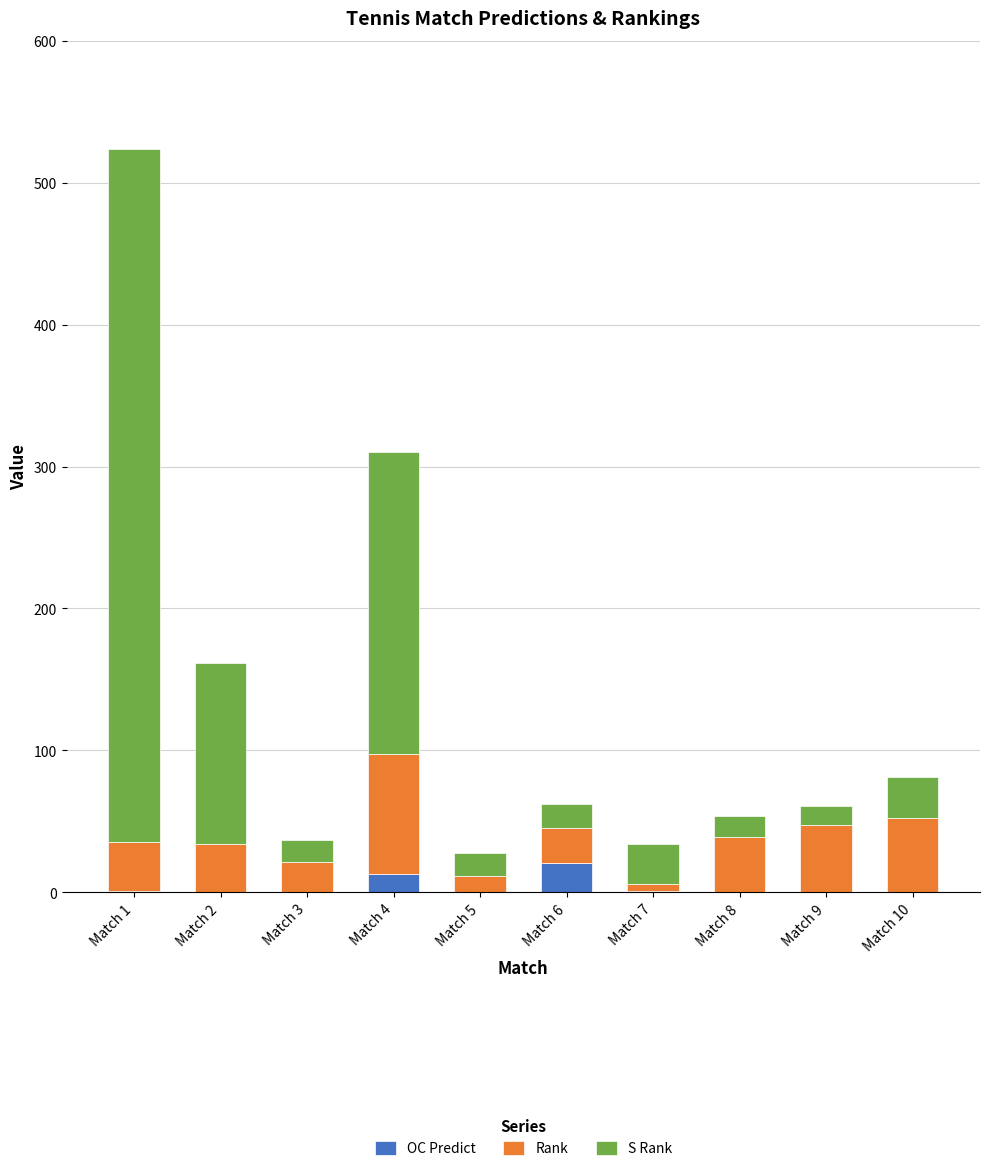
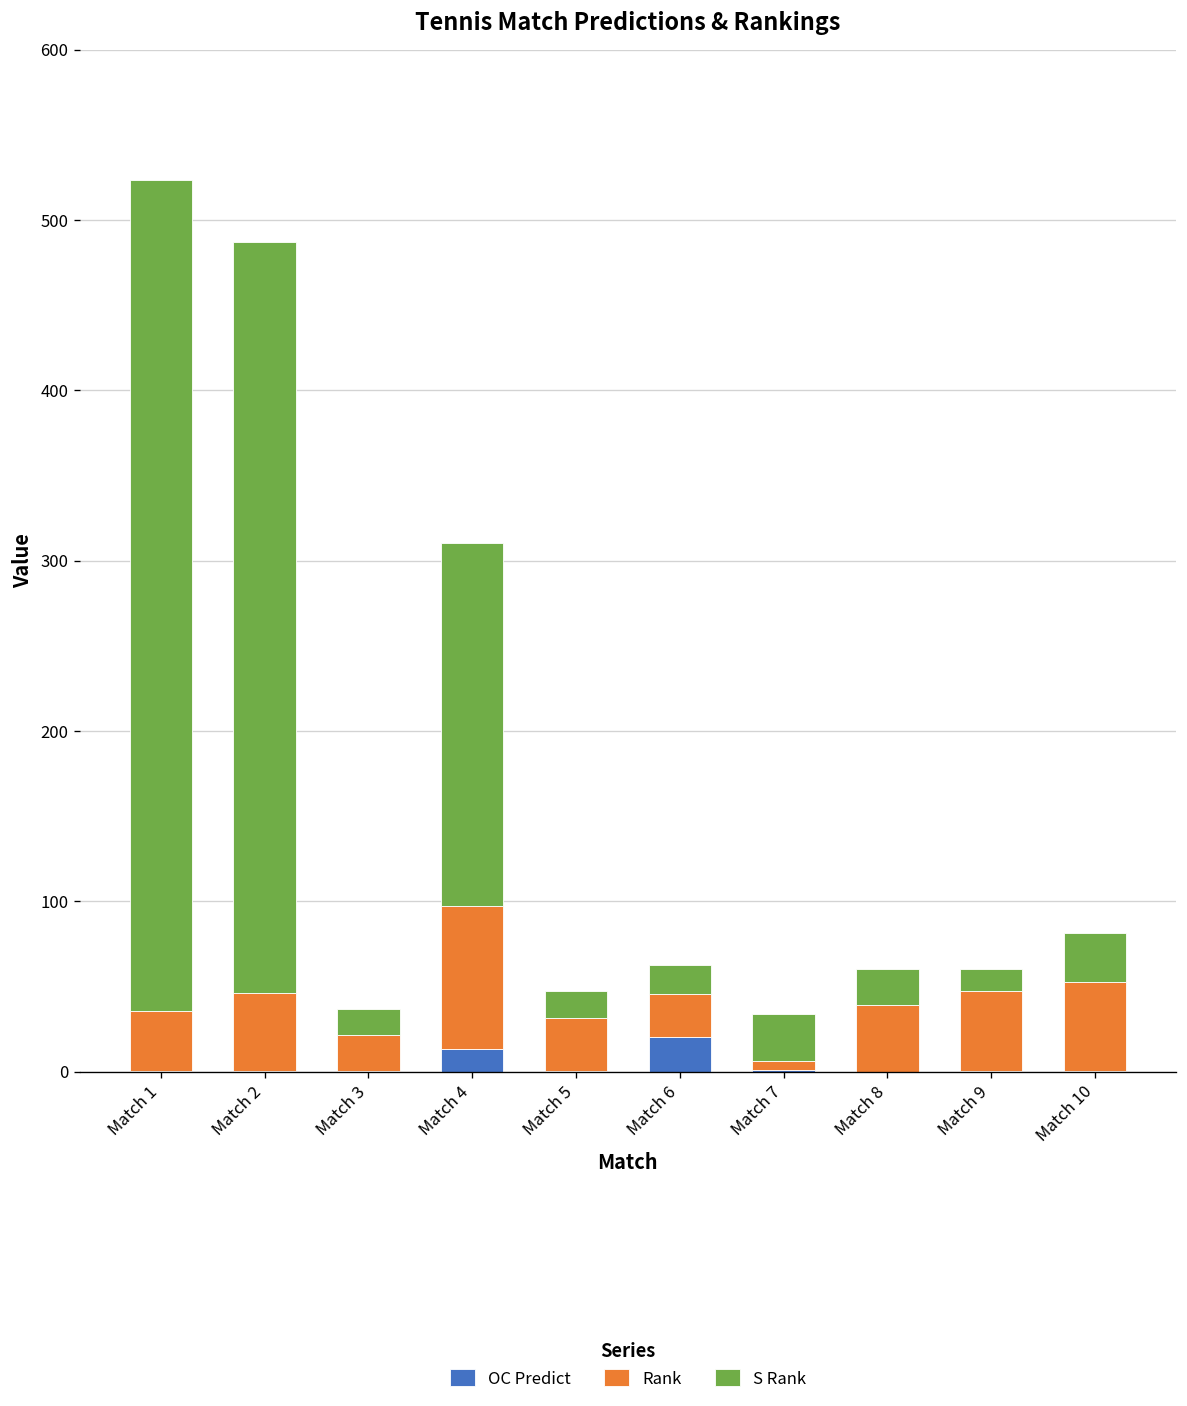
Rank, Match 2: 34 -> 46
S Rank, Match 2: 127 -> 441
Rank, Match 5: 11 -> 31
S Rank, Match 8: 15 -> 21
